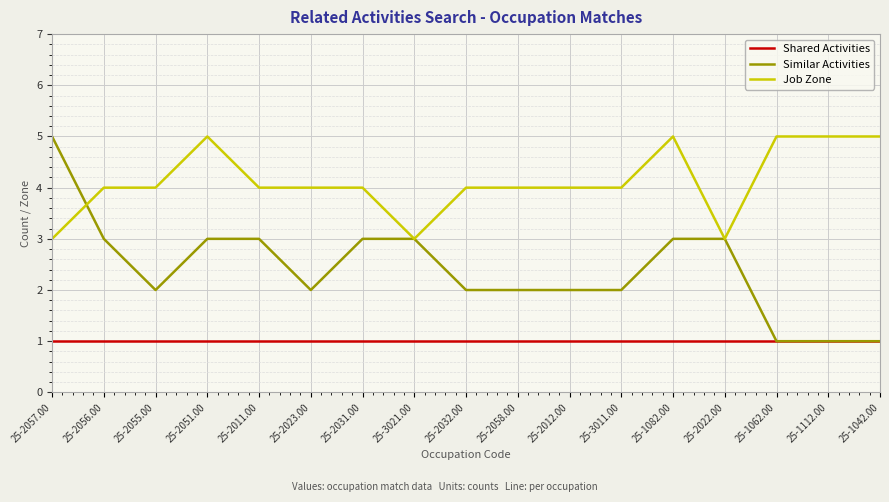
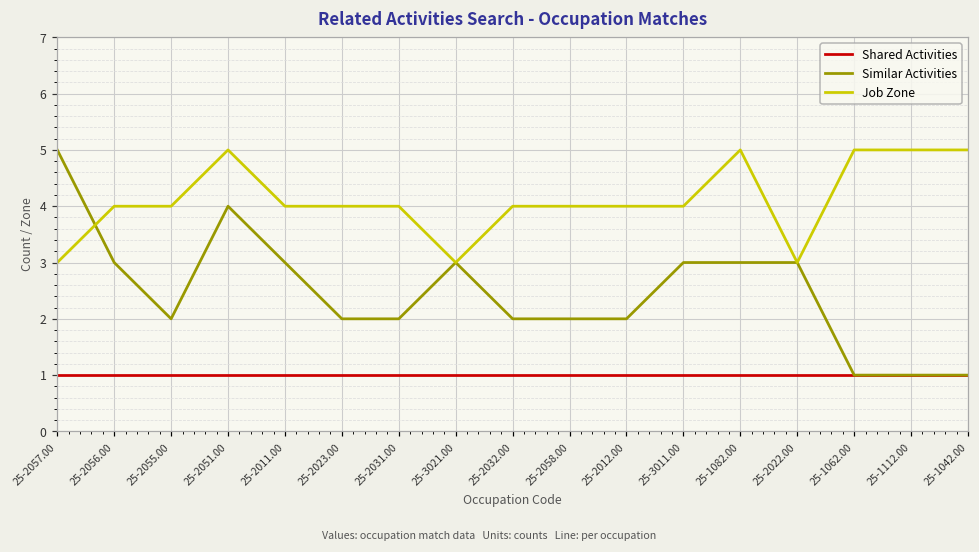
Similar Activities, 25-2051.00: 3 -> 4
Similar Activities, 25-2031.00: 3 -> 2
Similar Activities, 25-3011.00: 2 -> 3
